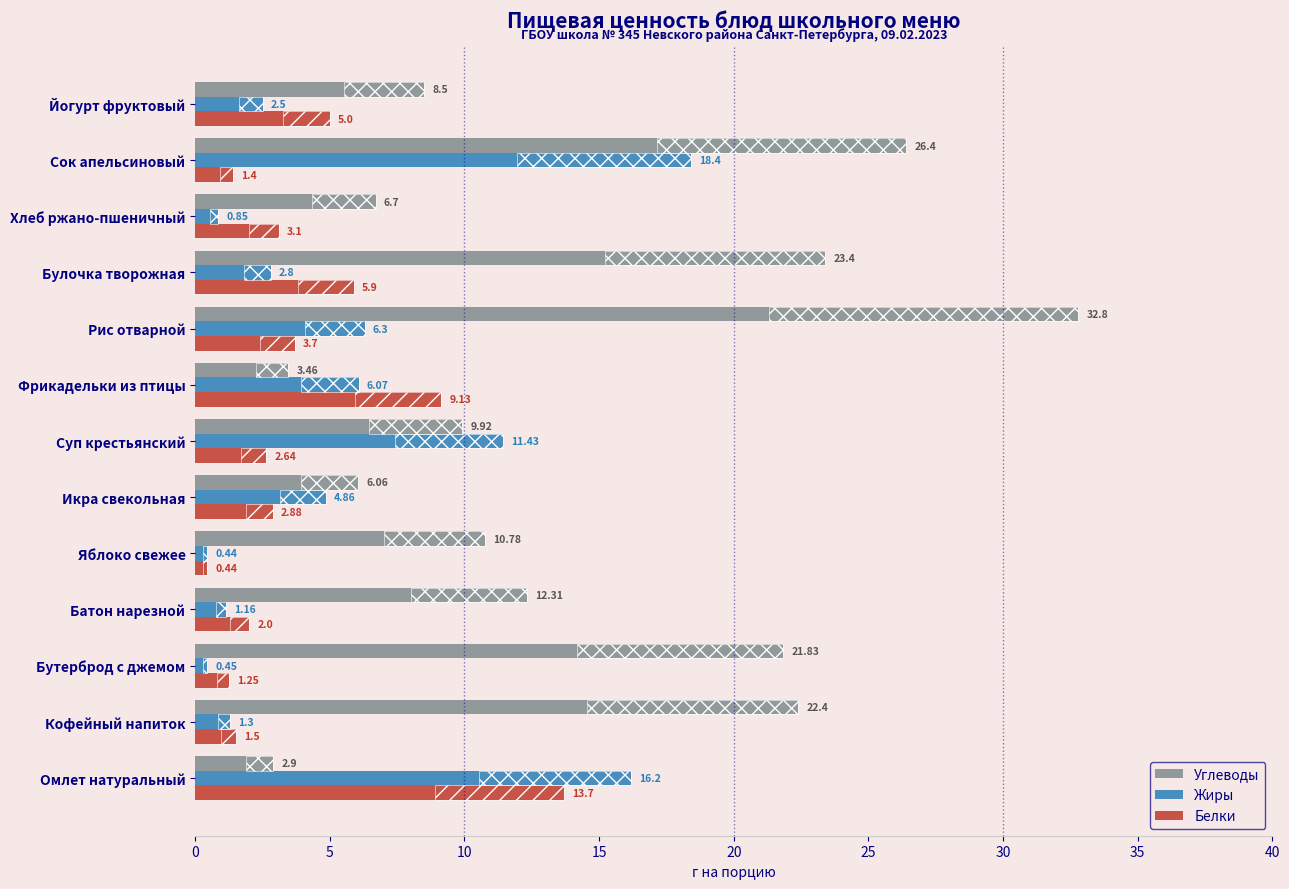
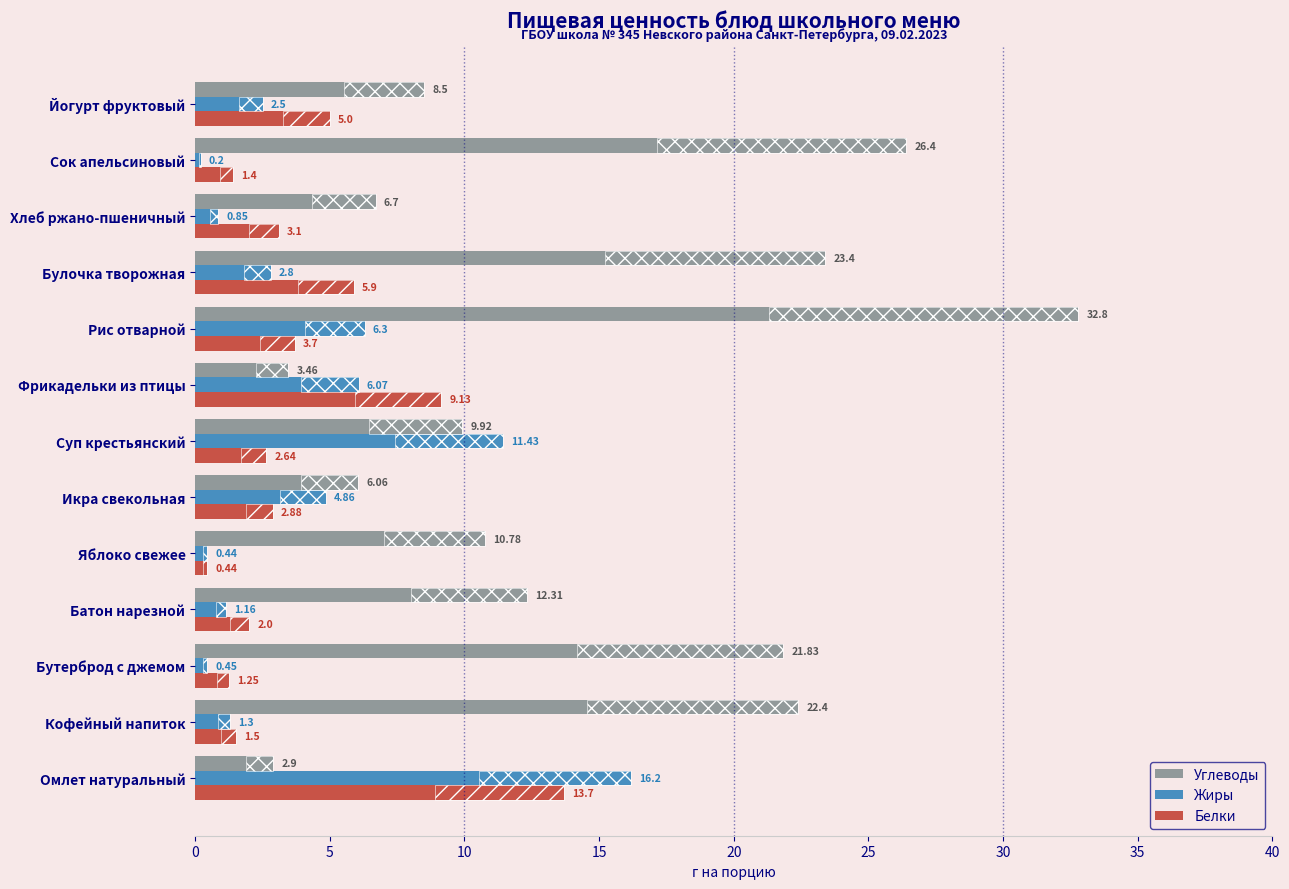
Жиры, Сок апельсиновый: 18.4 -> 0.2
